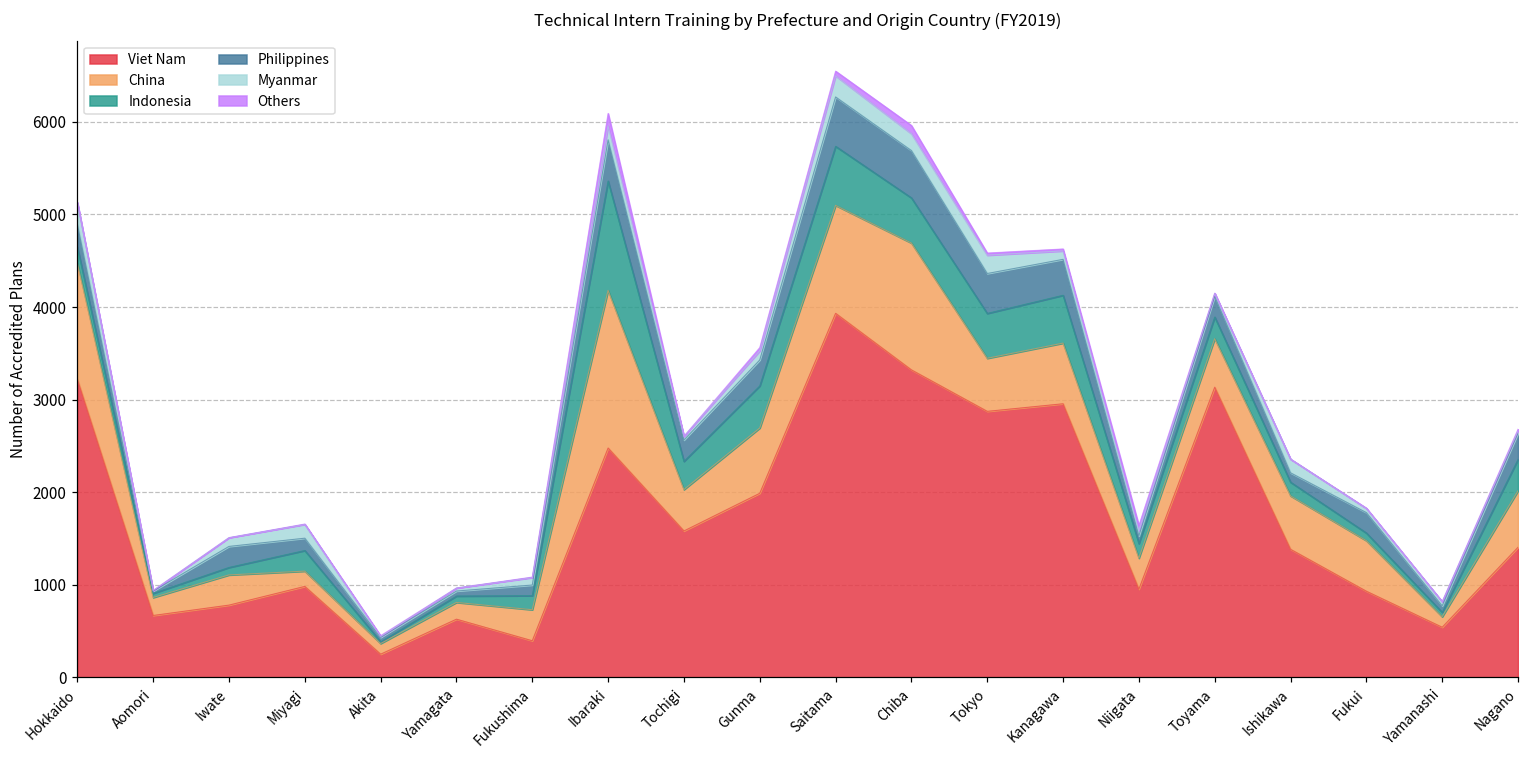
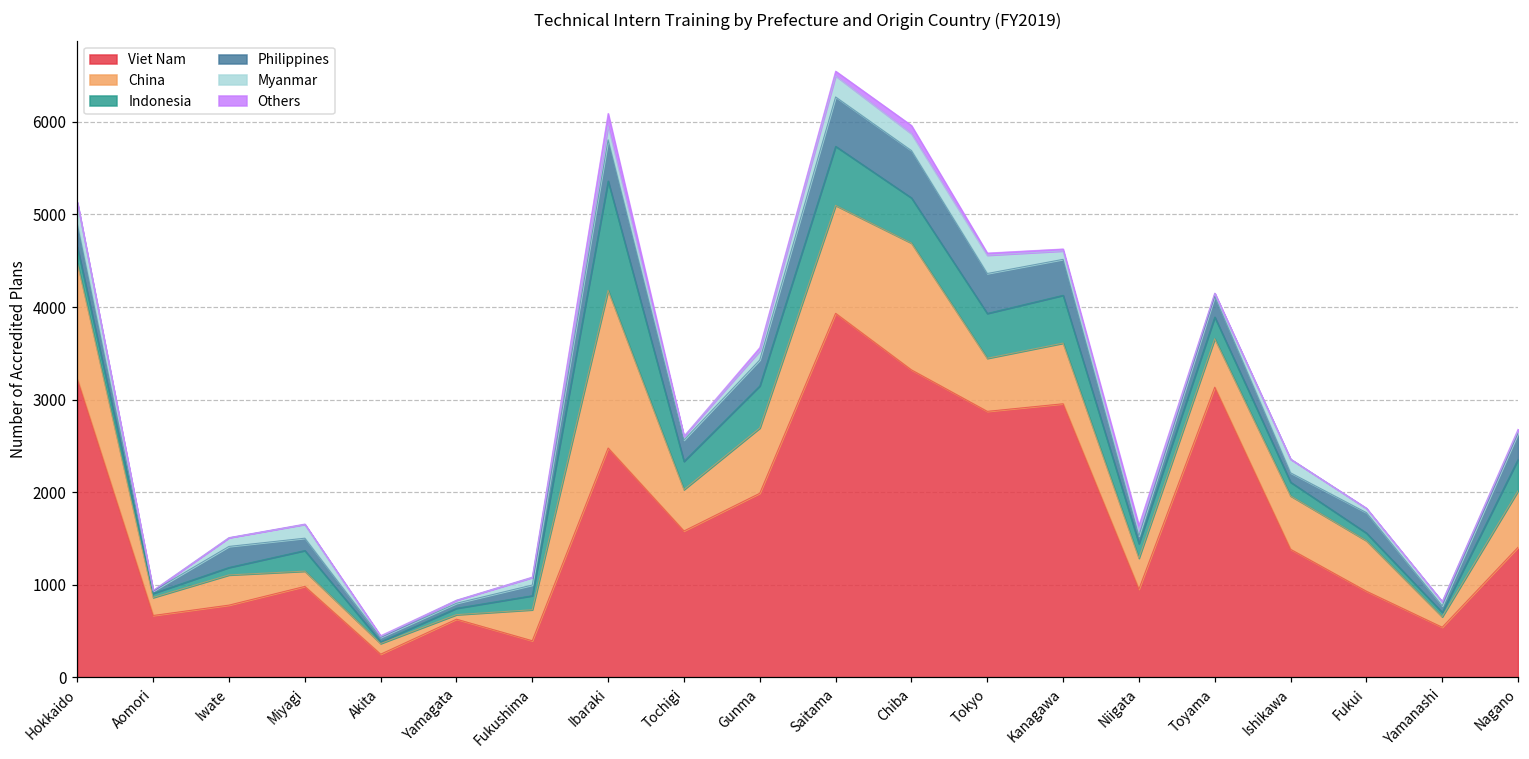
China, Yamagata: 200 -> 0
